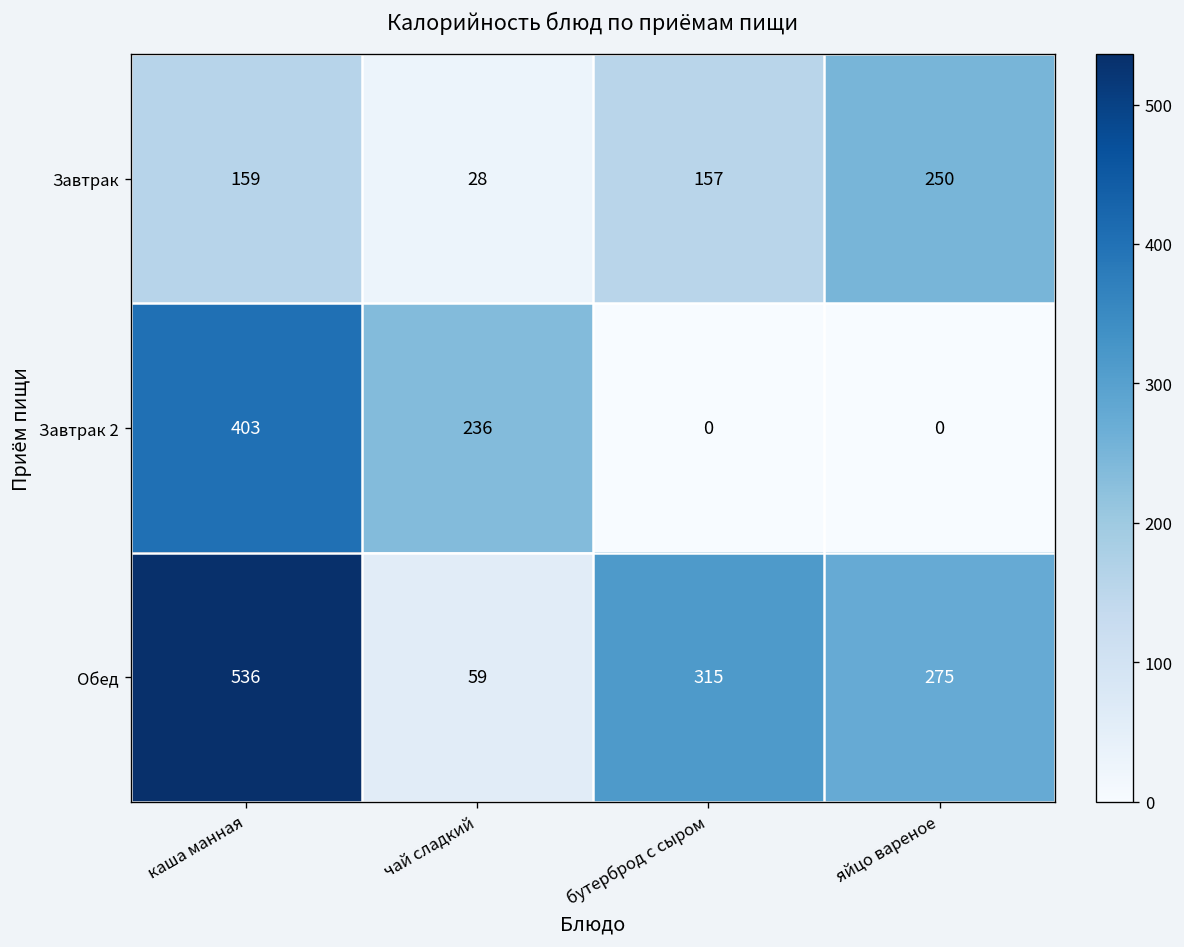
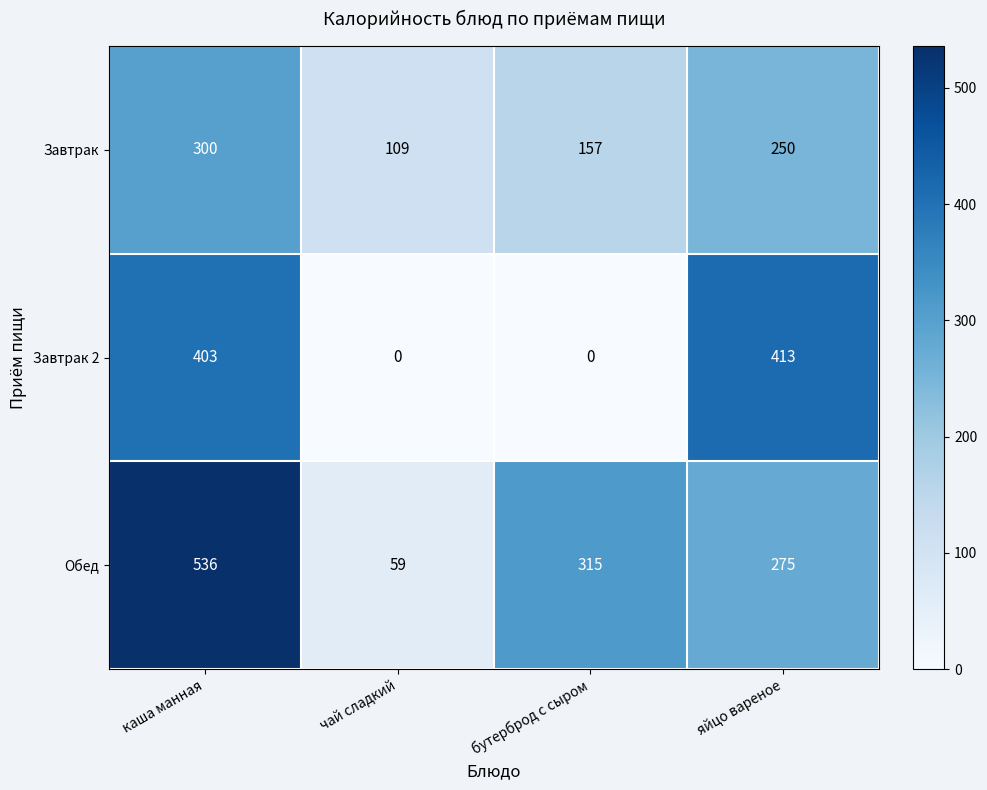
Завтрак, каша манная: 159 -> 300
Завтрак, чай сладкий: 28 -> 109
Завтрак 2, чай сладкий: 236 -> 0
Завтрак 2, яйцо вареное: 0 -> 413
